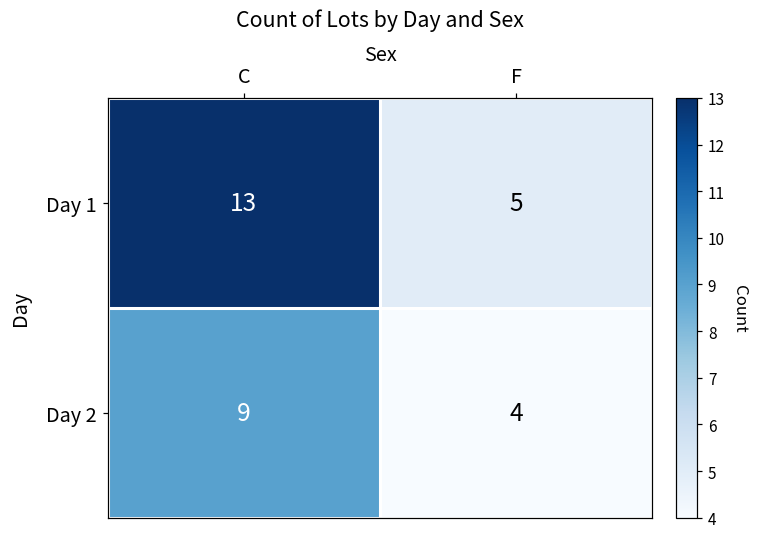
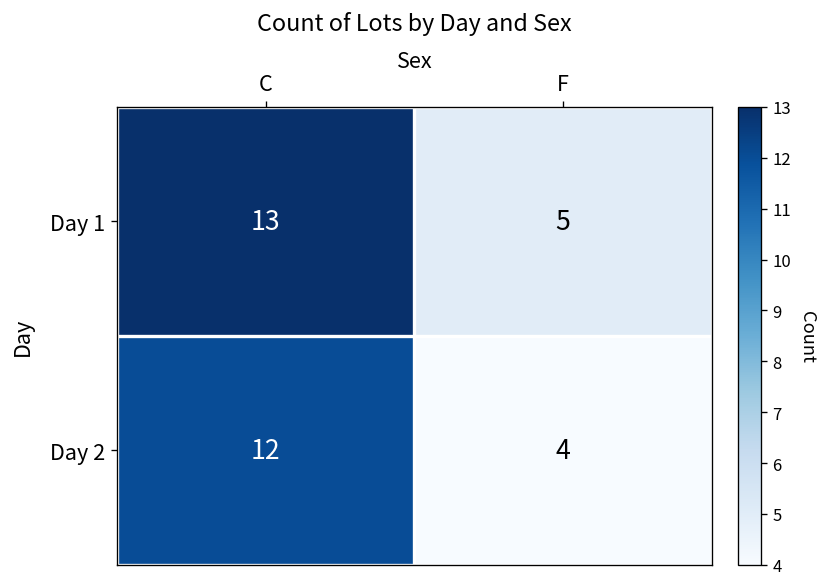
Day 2, C: 9 -> 12
